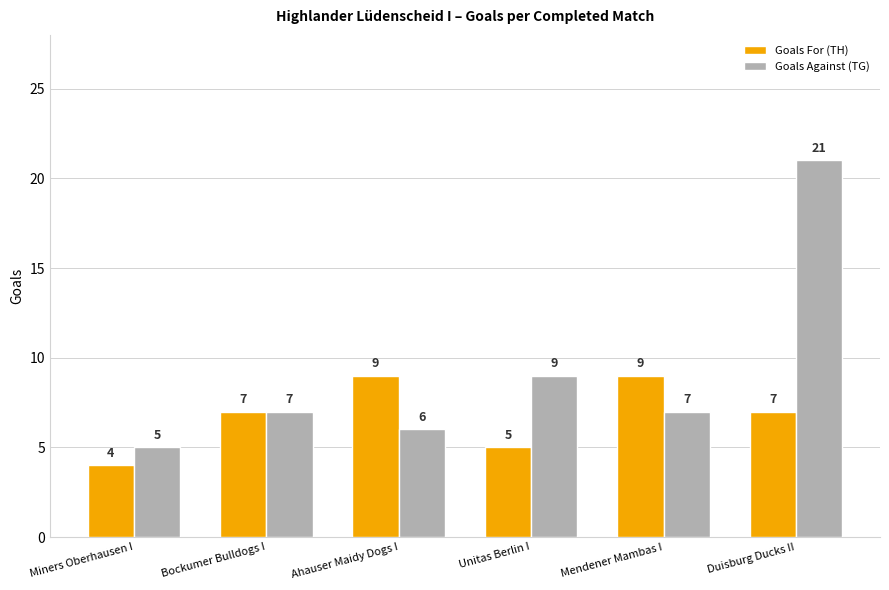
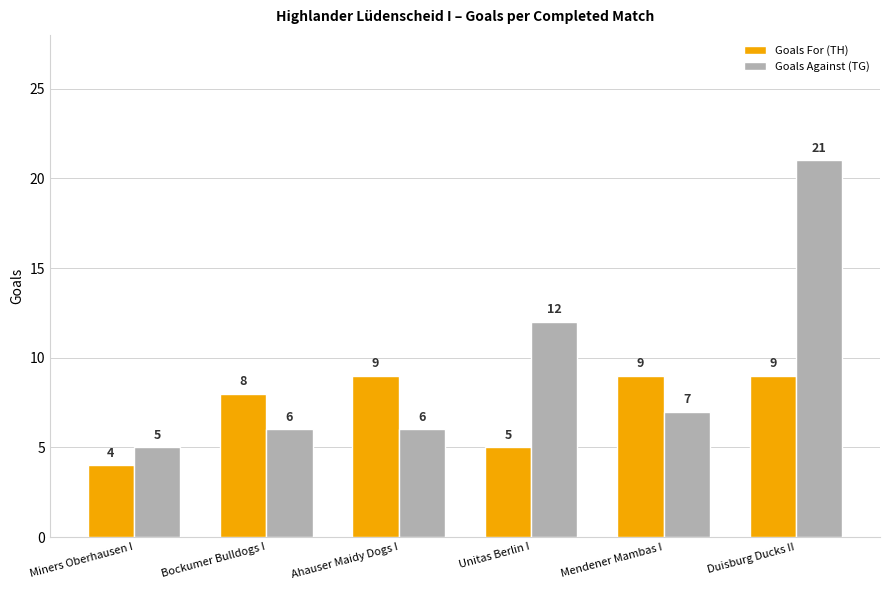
Goals For (TH), Bockumer Bulldogs I: 7 -> 8
Goals Against (TG), Bockumer Bulldogs I: 7 -> 6
Goals Against (TG), Unitas Berlin I: 9 -> 12
Goals For (TH), Duisburg Ducks II: 7 -> 9
